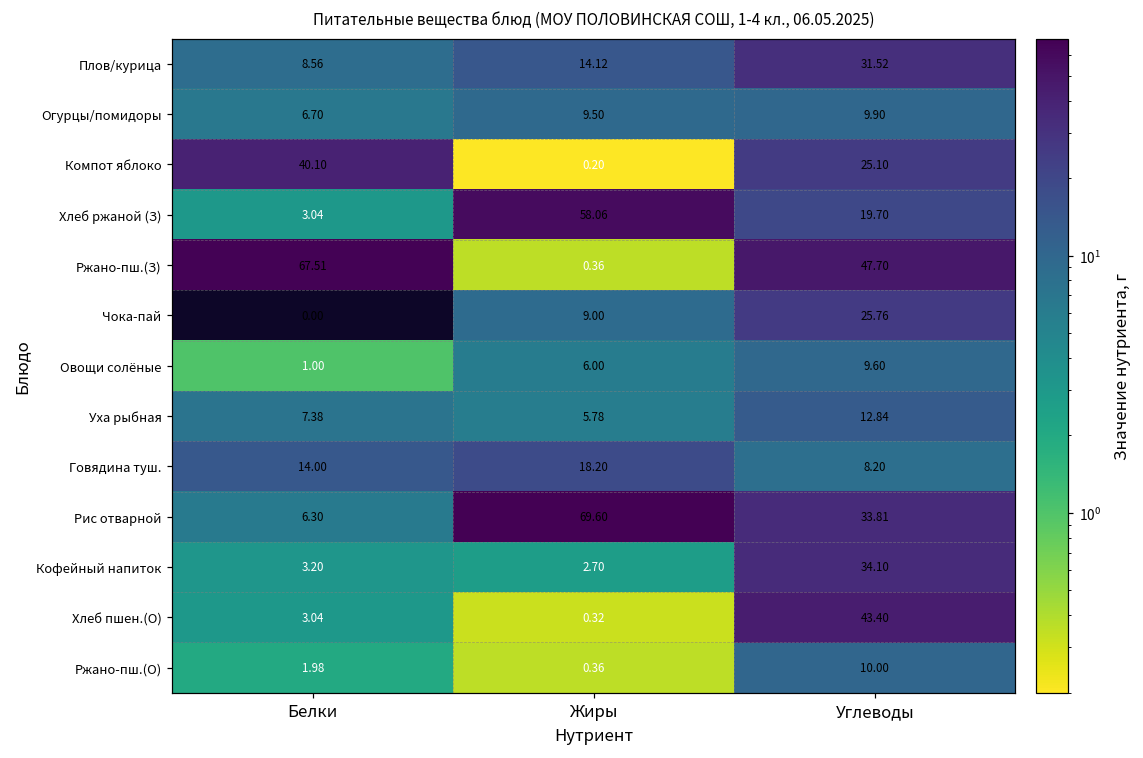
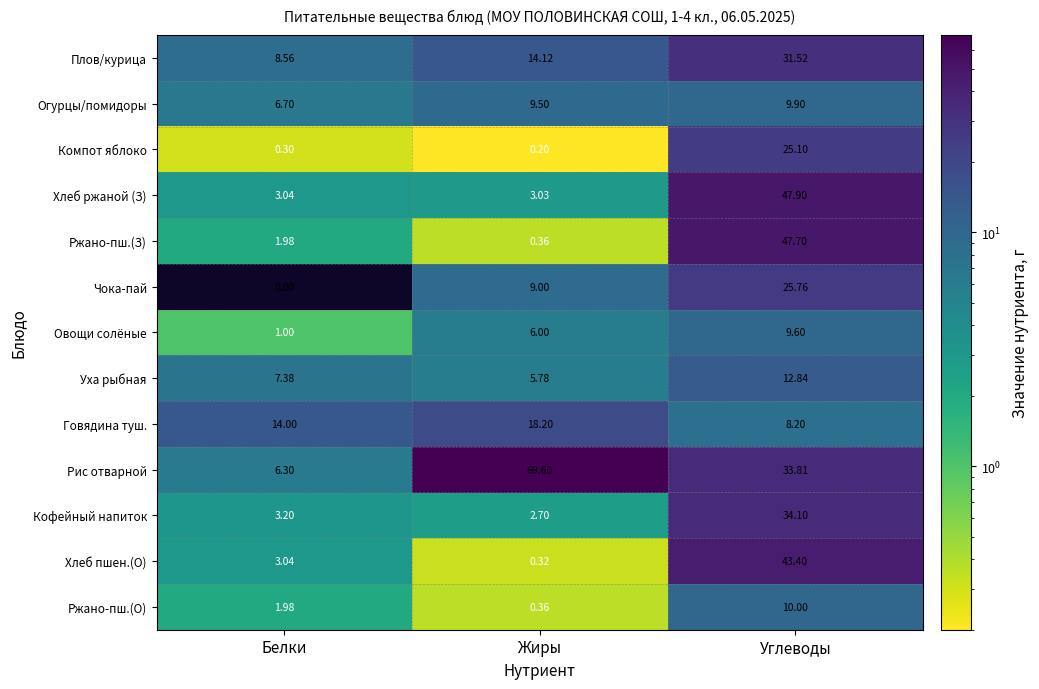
Компот яблоко, Белки: 40.10 -> 0.30
Хлеб ржаной (З), Жиры: 58.06 -> 3.03
Хлеб ржаной (З), Углеводы: 19.70 -> 47.90
Ржано-пш.(З), Белки: 67.51 -> 1.98
